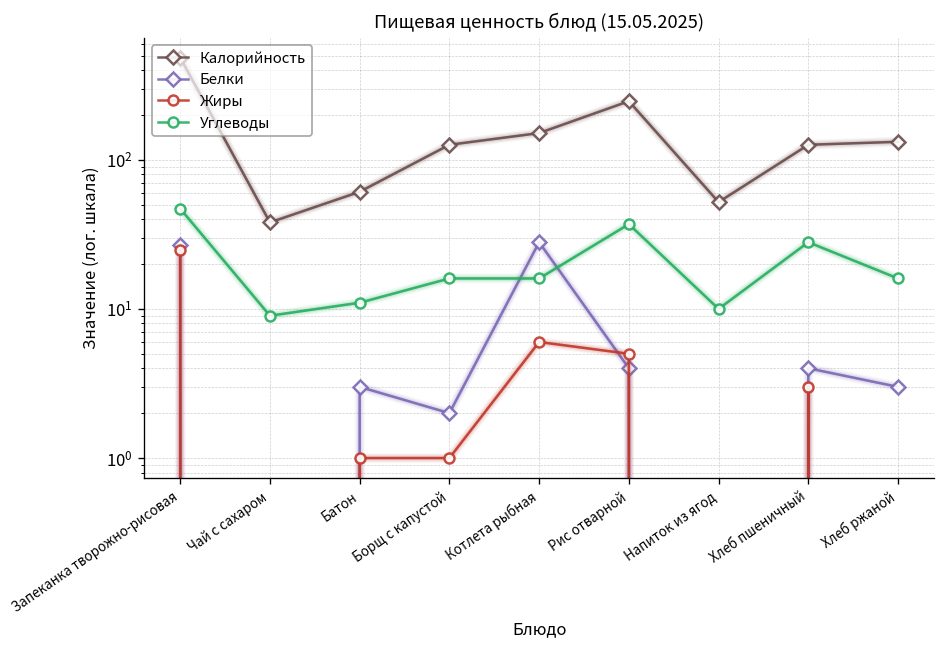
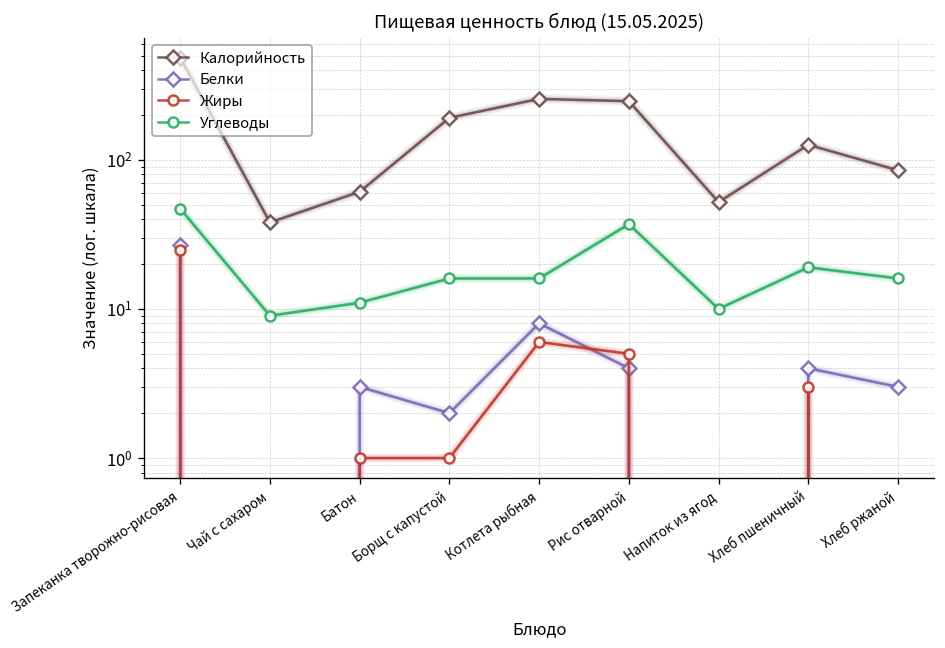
Калорийность, Борщ с капустой: 130 -> 190
Калорийность, Котлета рыбная: 150 -> 260
Белки, Котлета рыбная: 28 -> 8
Углеводы, Хлеб пшеничный: 28 -> 19
Калорийность, Хлеб ржаной: 130 -> 90
